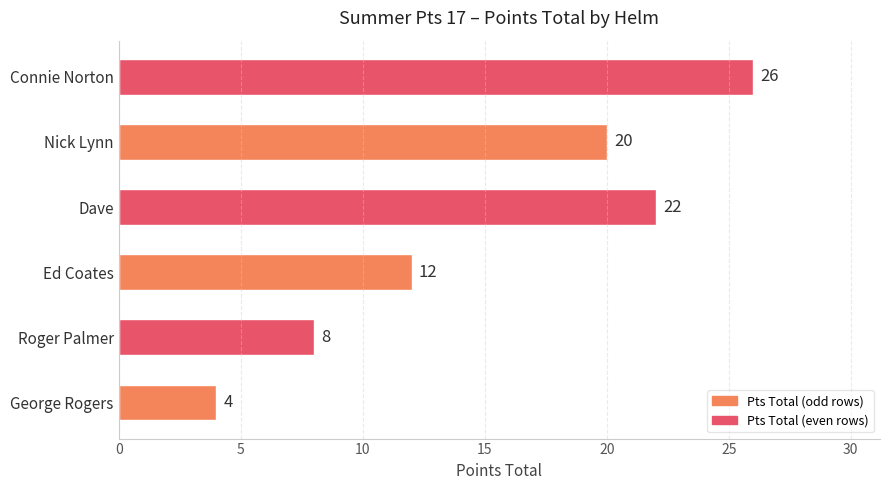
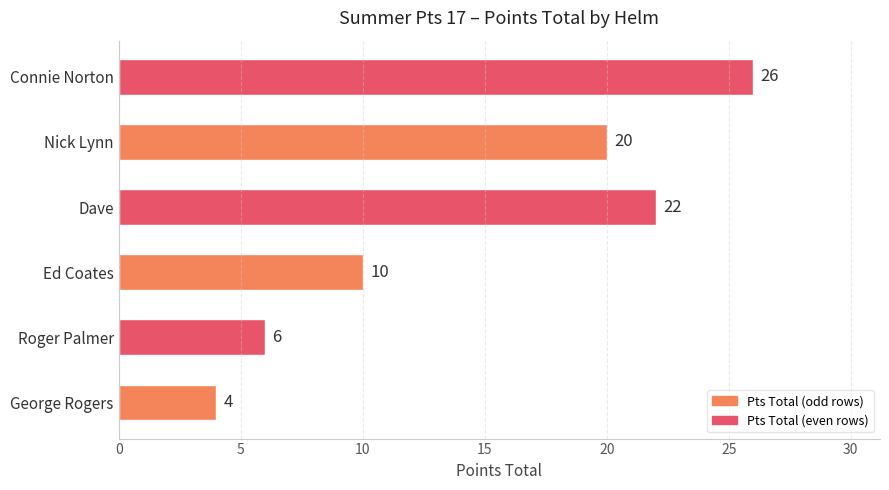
Ed Coates: 12 -> 10
Roger Palmer: 8 -> 6
